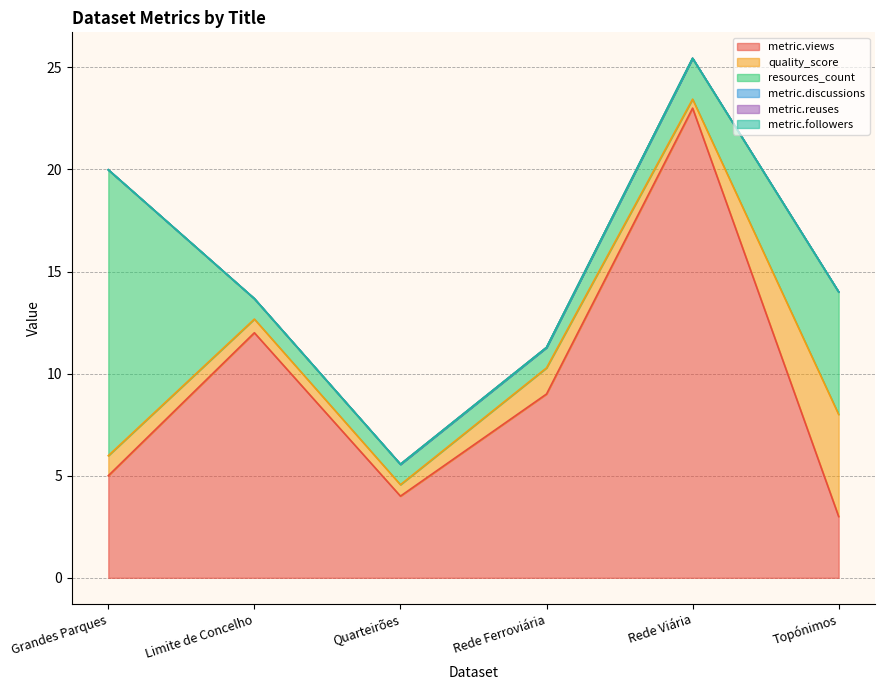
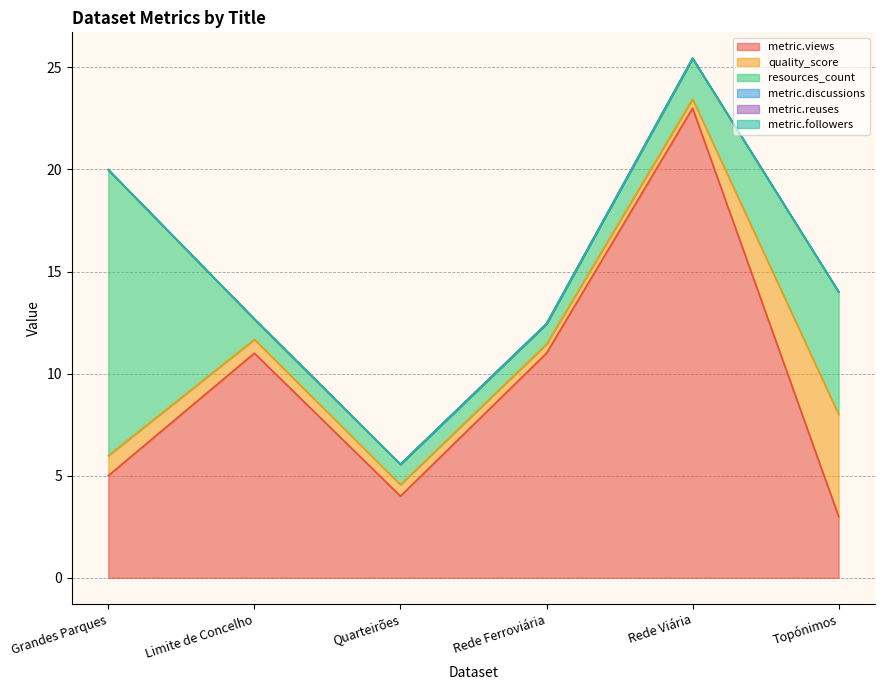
metric.views, Limite de Concelho: 12 -> 11
metric.views, Rede Ferroviária: 9 -> 11
quality_score, Rede Ferroviária: 1.3 -> 0.4
